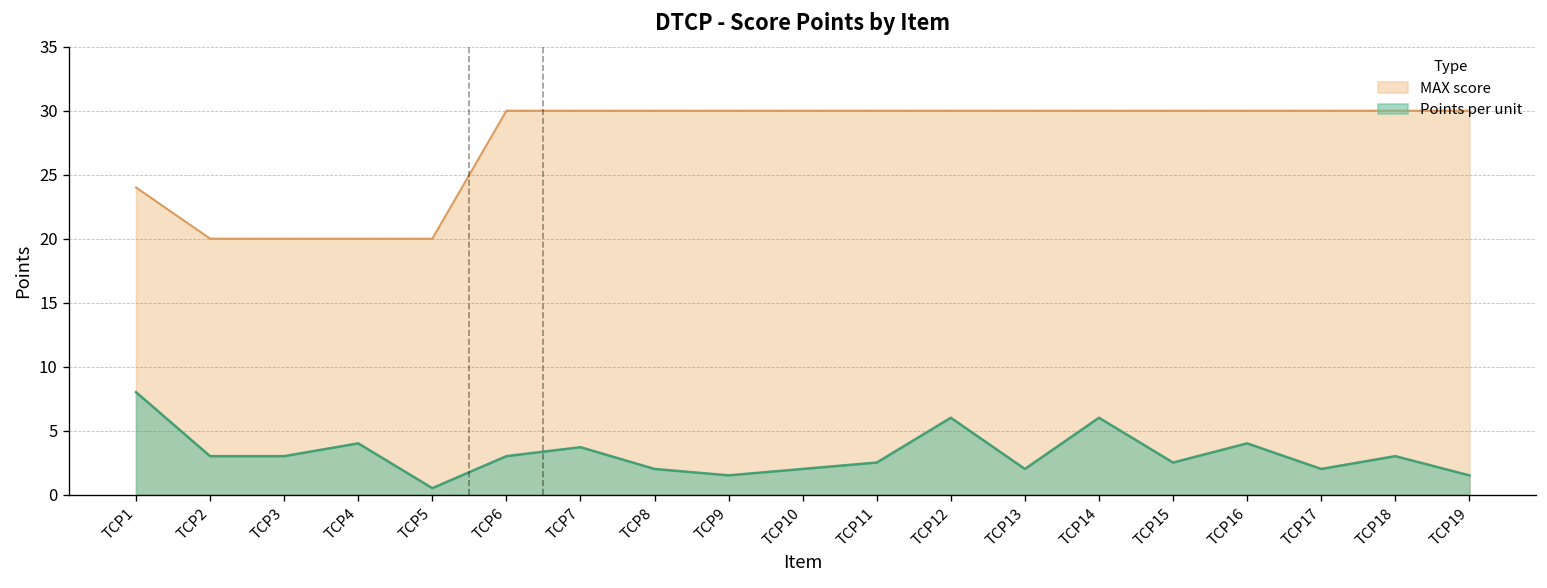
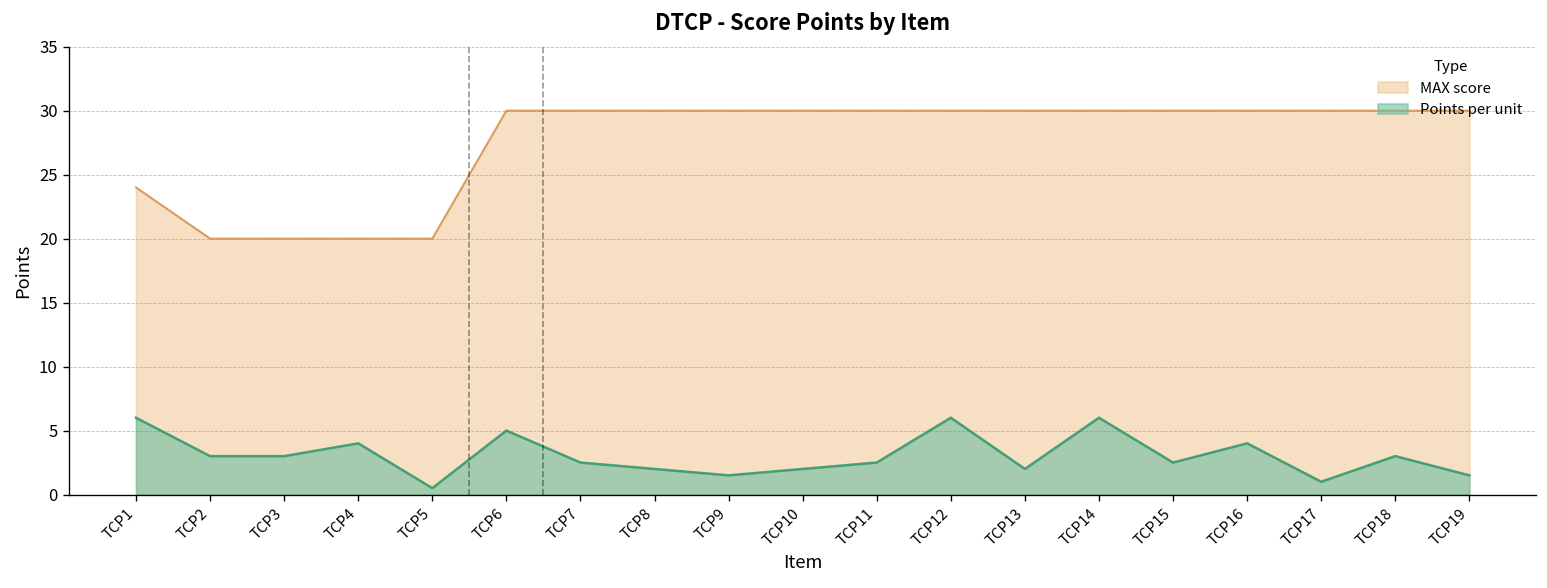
Points per unit, TCP1: 8 -> 6
Points per unit, TCP6: 3 -> 5
Points per unit, TCP7: 3.7 -> 2.5
Points per unit, TCP17: 2 -> 1
